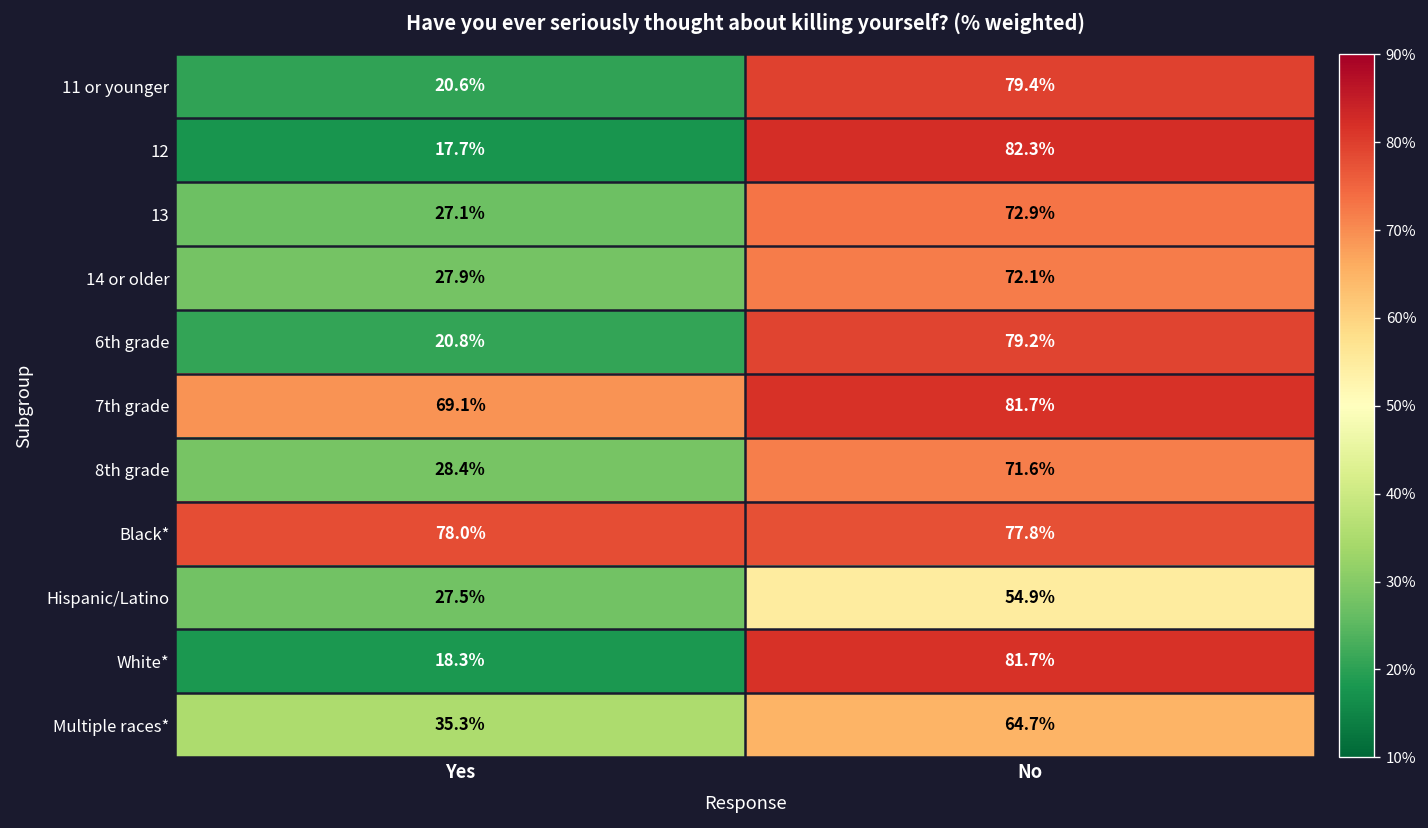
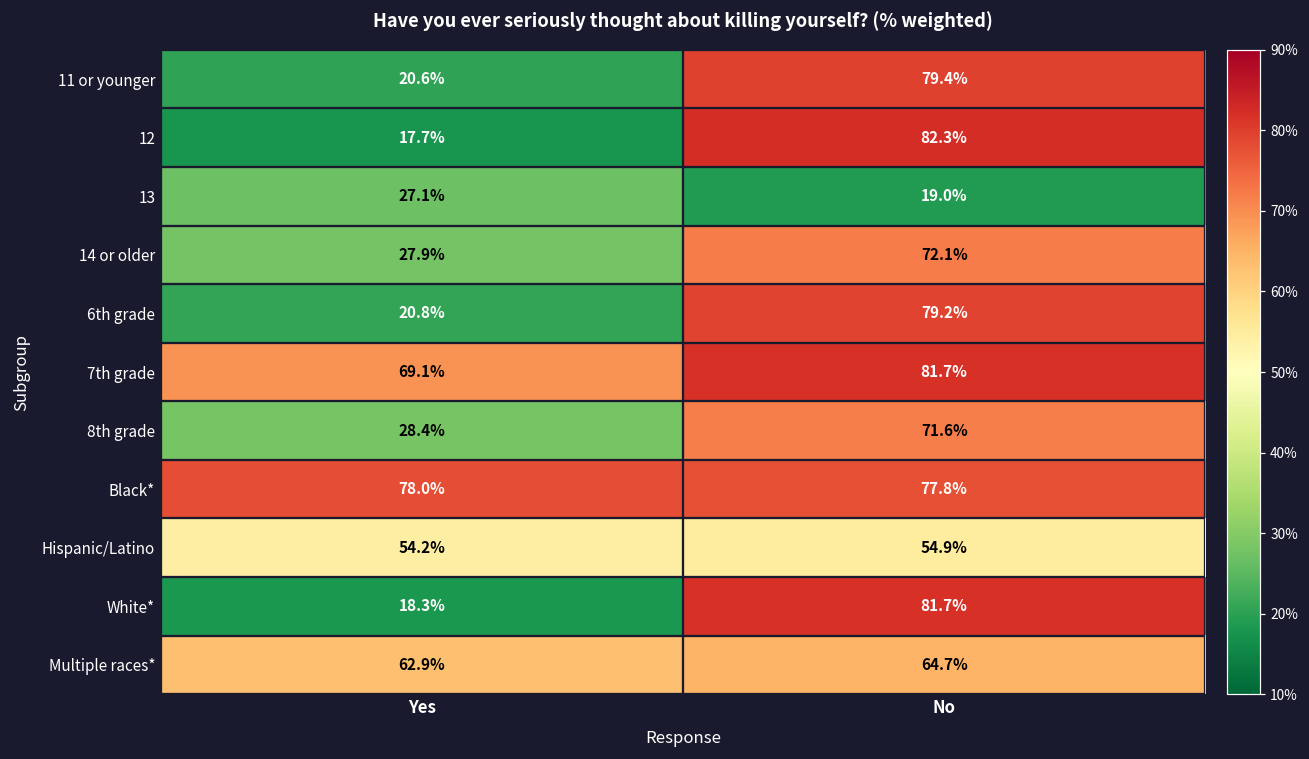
13, No: 72.9% -> 19.0%
Hispanic/Latino, Yes: 27.5% -> 54.2%
Multiple races*, Yes: 35.3% -> 62.9%
